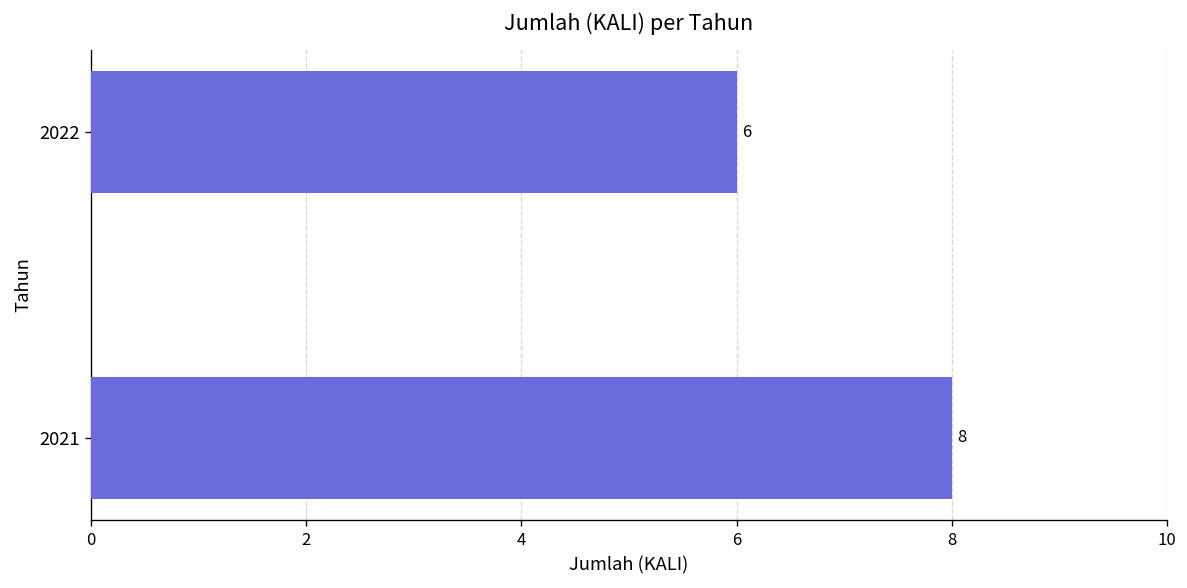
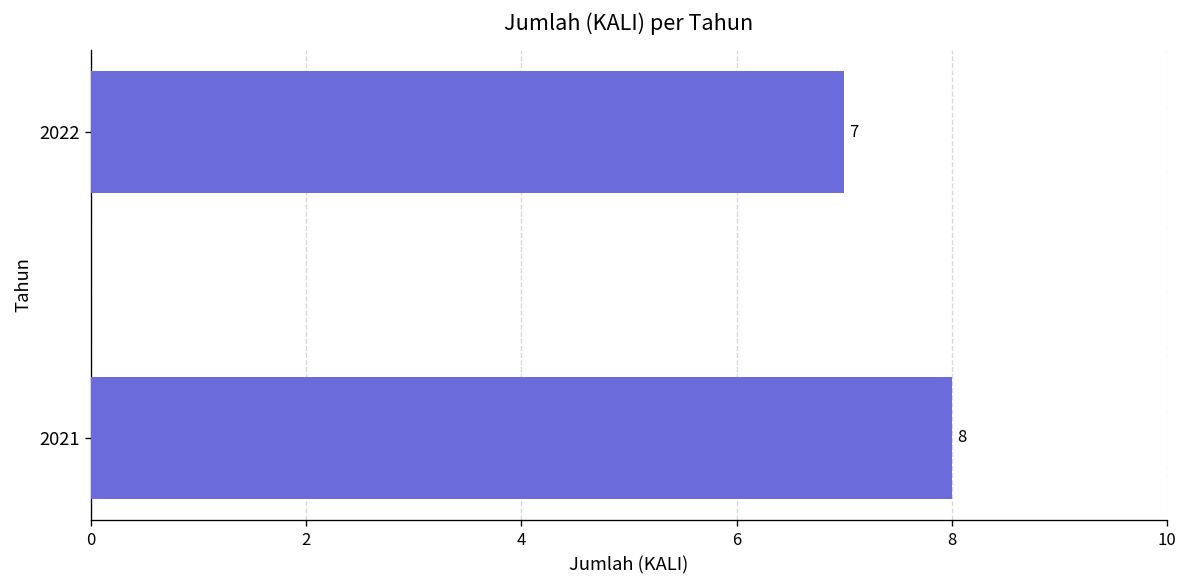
2022: 6 -> 7
